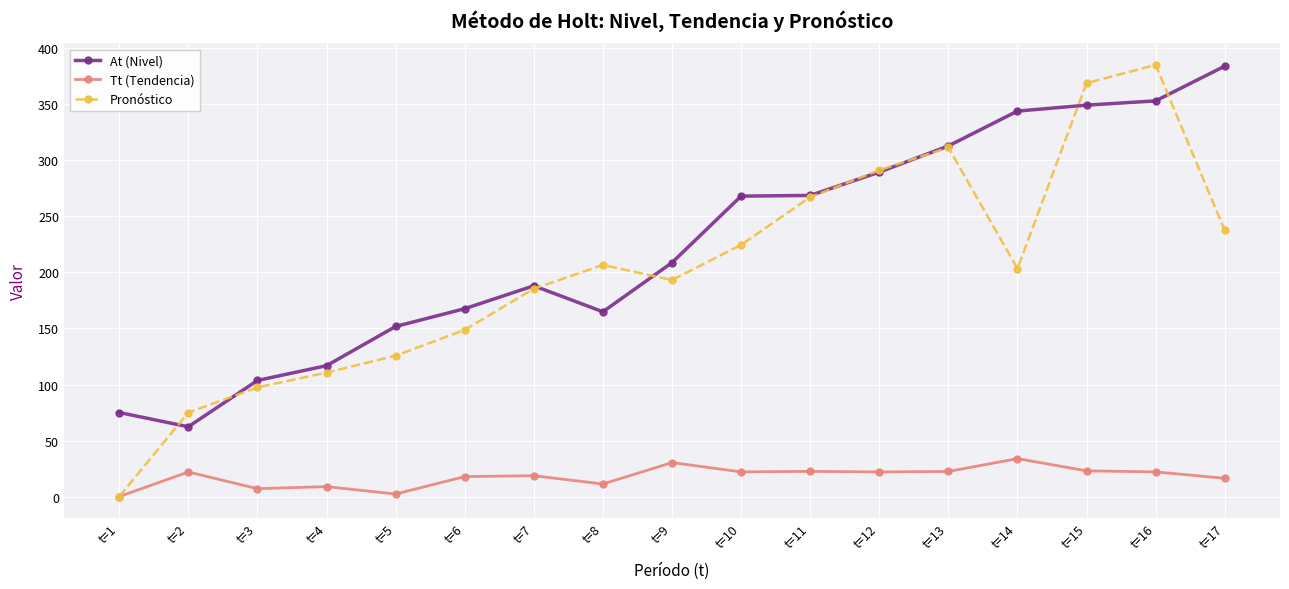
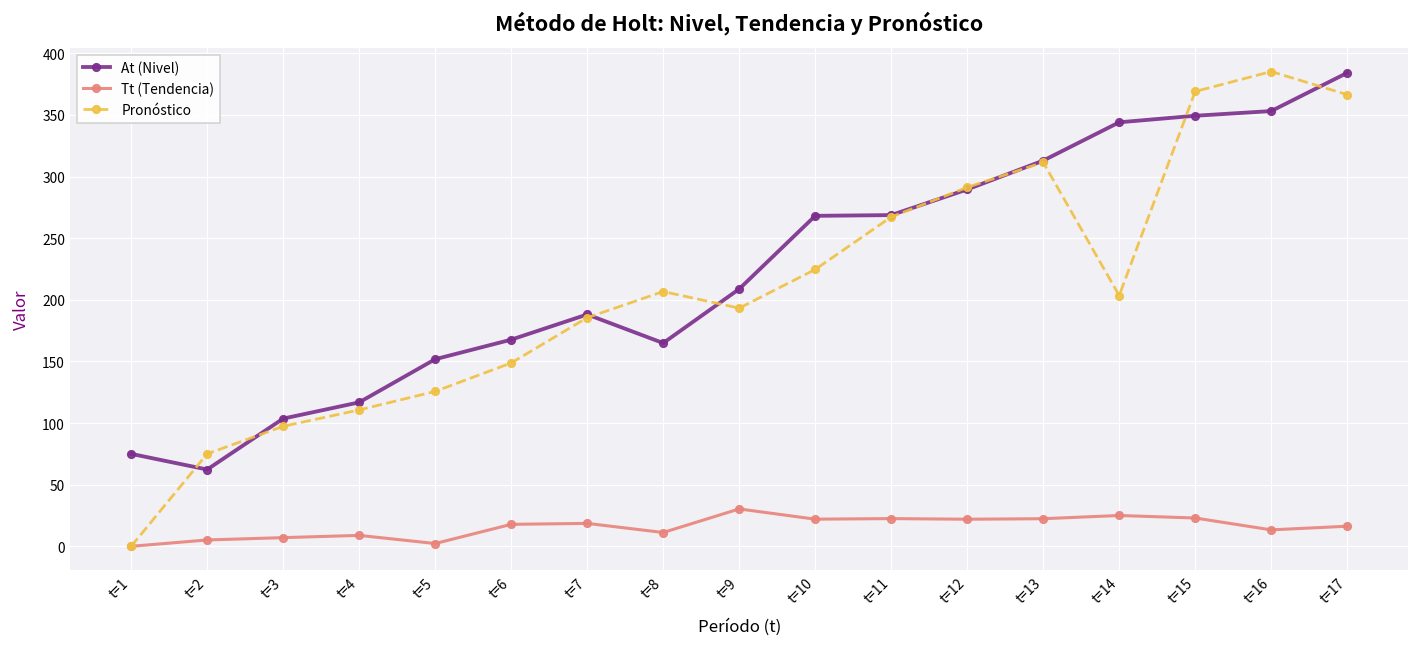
Tt (Tendencia), t=2: 22 -> 5
Tt (Tendencia), t=14: 34 -> 25
Tt (Tendencia), t=16: 22 -> 13
Pronóstico, t=17: 237 -> 366
